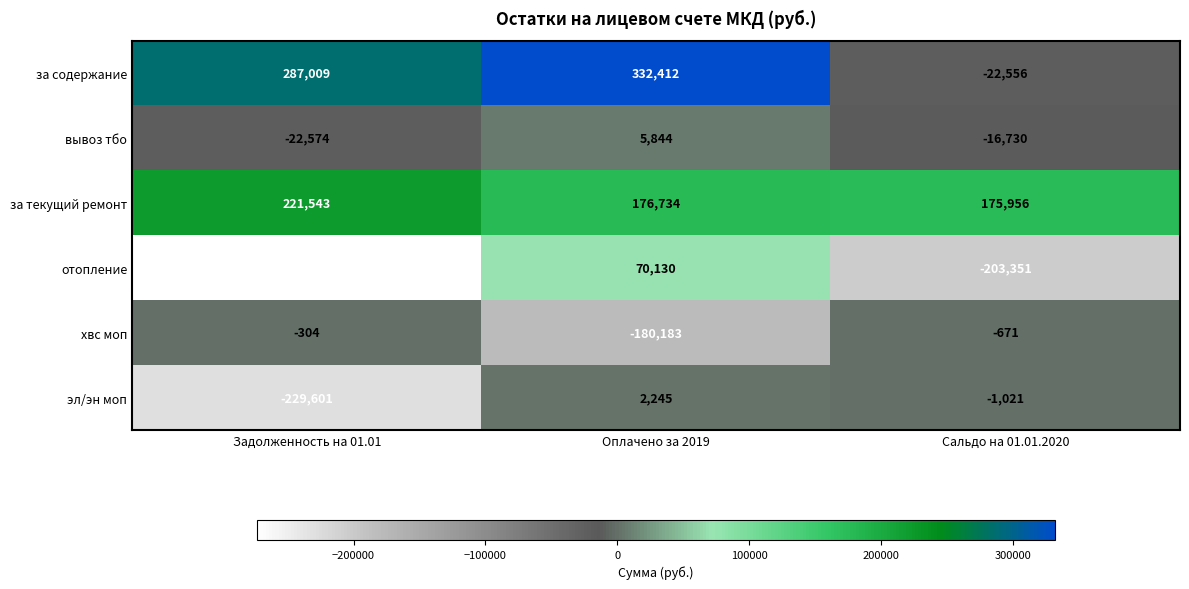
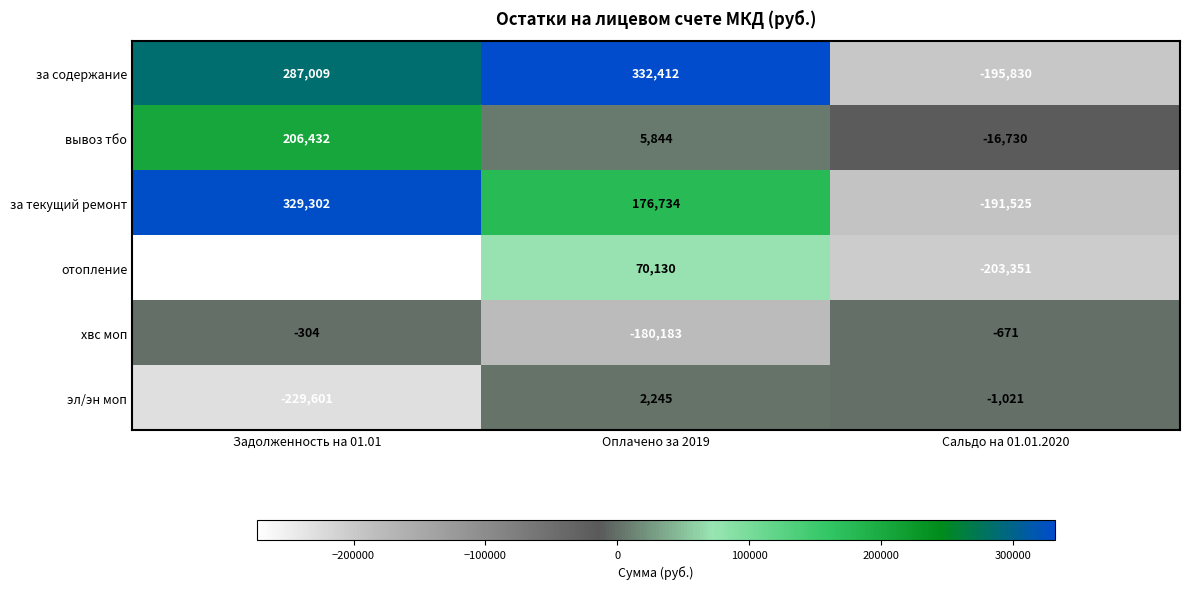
за содержание, Сальдо на 01.01.2020: -22,556 -> -195,830
вывоз тбо, Задолженность на 01.01: -22,574 -> 206,432
за текущий ремонт, Задолженность на 01.01: 221,543 -> 329,302
за текущий ремонт, Сальдо на 01.01.2020: 175,956 -> -191,525
